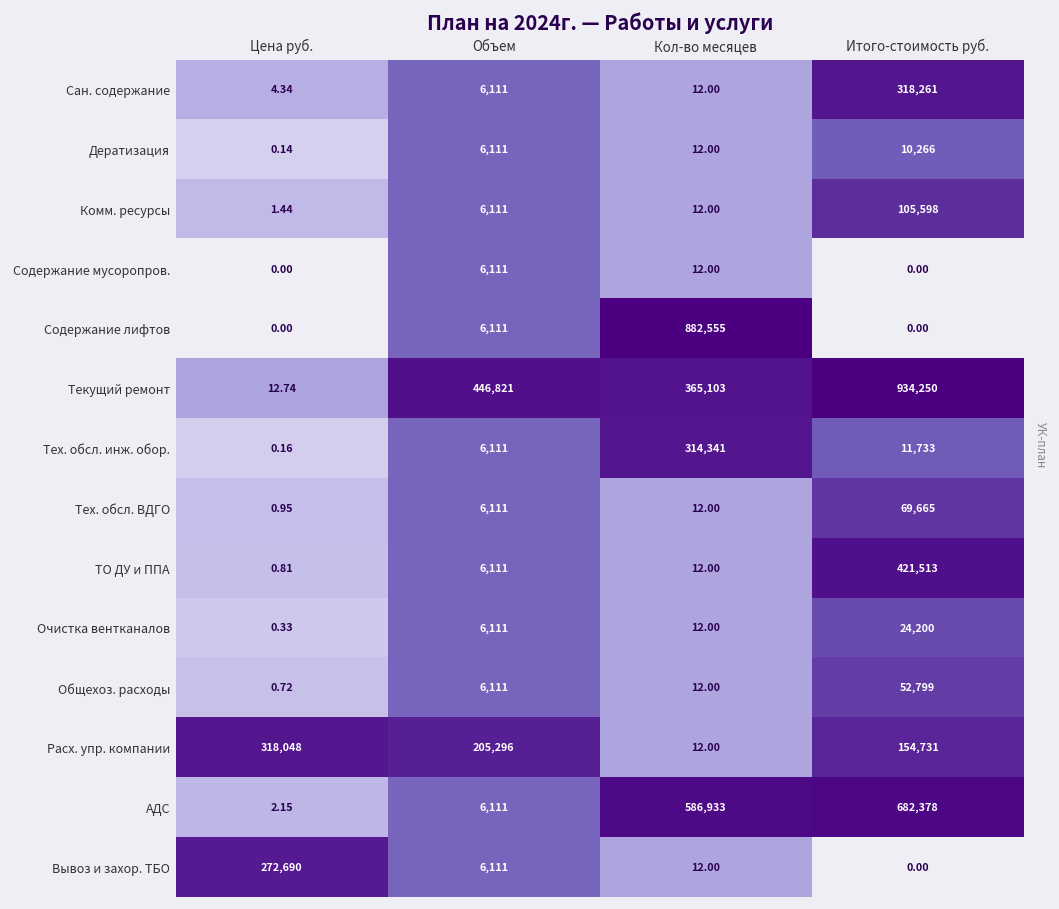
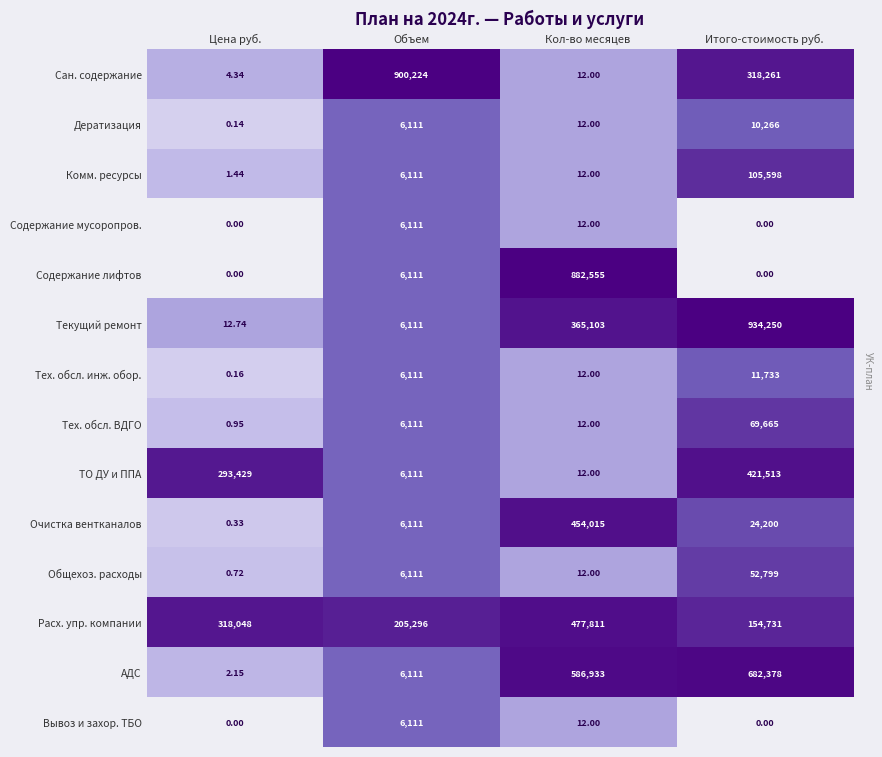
Сан. содержание, Объем: 6,111 -> 900,224
Текущий ремонт, Объем: 446,821 -> 6,111
Тех. обсл. инж. обор., Кол-во месяцев: 314,341 -> 12.00
ТО ДУ и ППА, Цена руб.: 0.81 -> 293,429
Очистка вентканалов, Кол-во месяцев: 12.00 -> 454,015
Расх. упр. компании, Кол-во месяцев: 12.00 -> 477,811
Вывоз и захор. ТБО, Цена руб.: 272,690 -> 0.00
